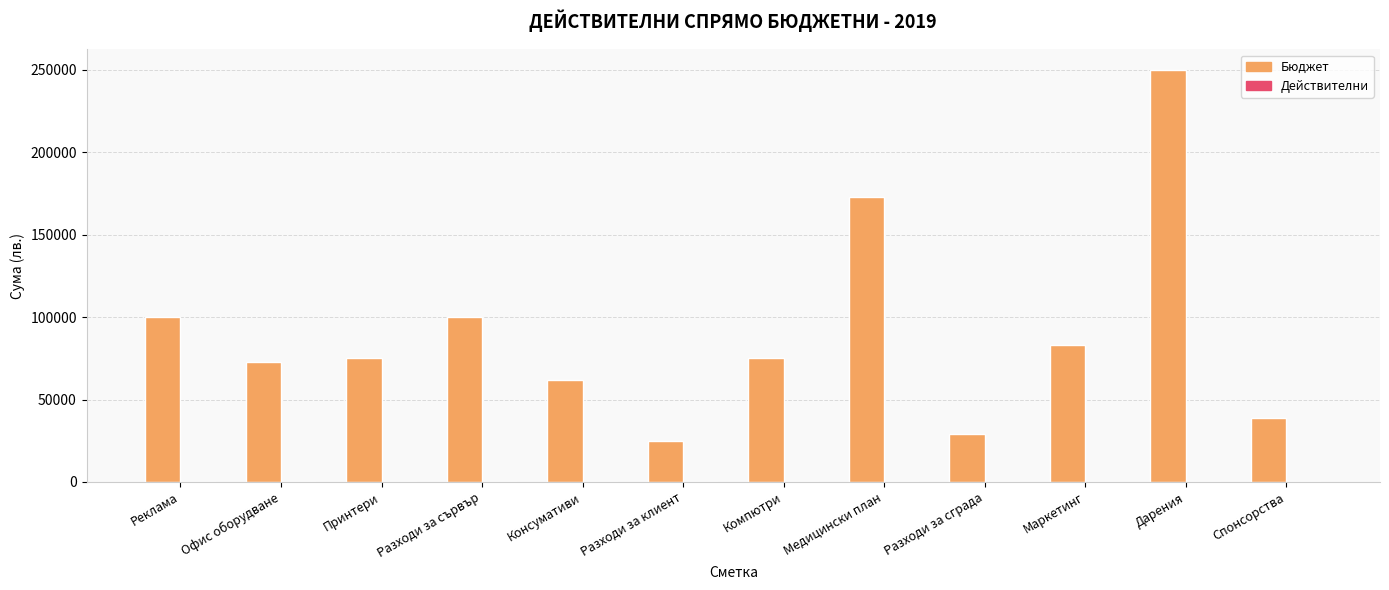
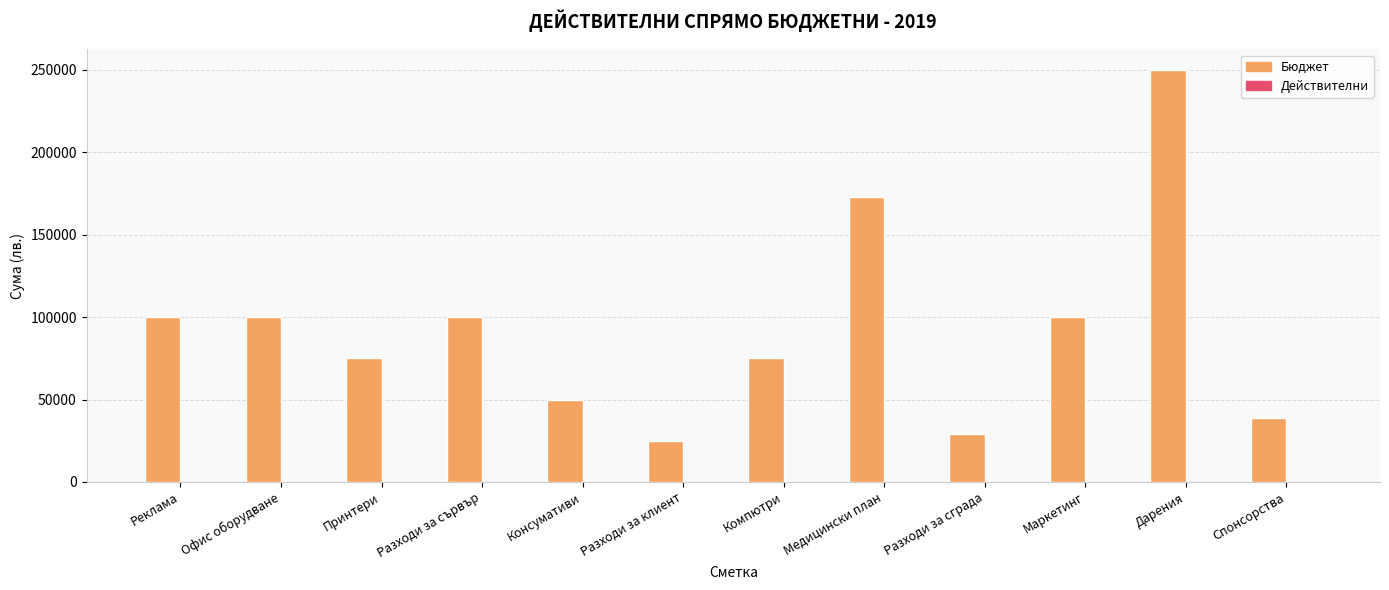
Бюджет, Офис оборудване: 73000 -> 100000
Бюджет, Консумативи: 62000 -> 50000
Бюджет, Маркетинг: 83000 -> 100000
